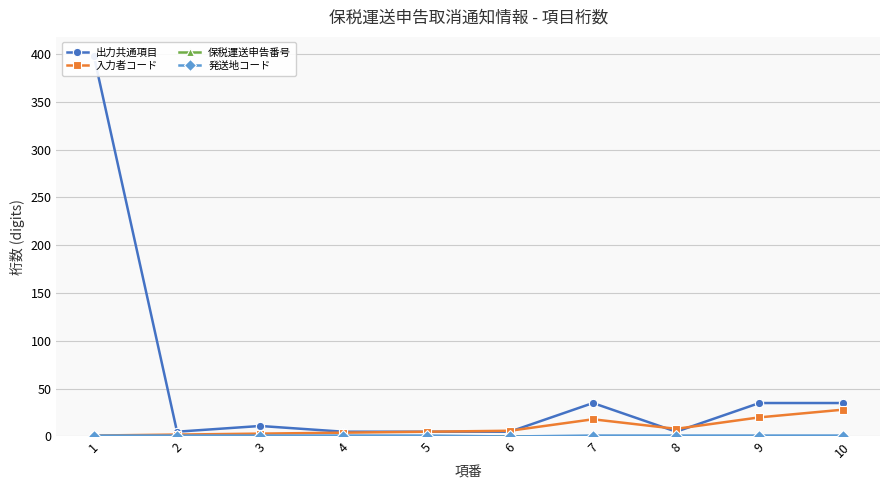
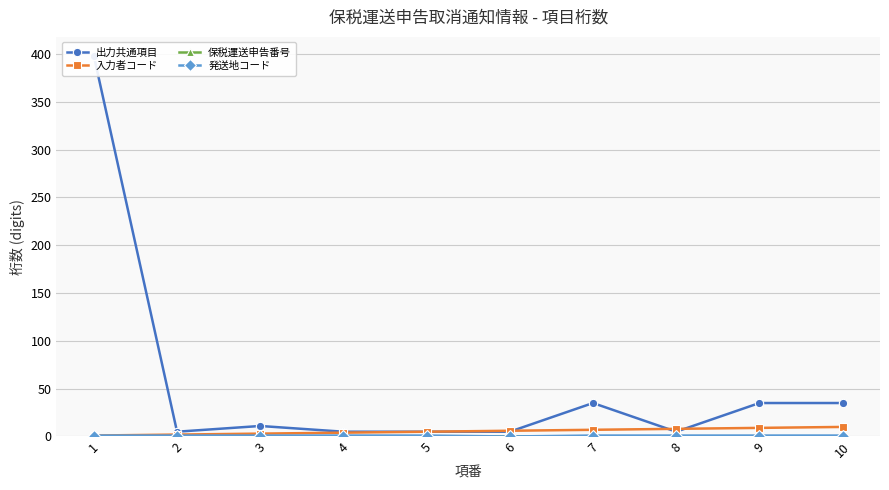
入力者コード, 7: 20 -> 10
入力者コード, 9: 20 -> 10
入力者コード, 10: 30 -> 10
